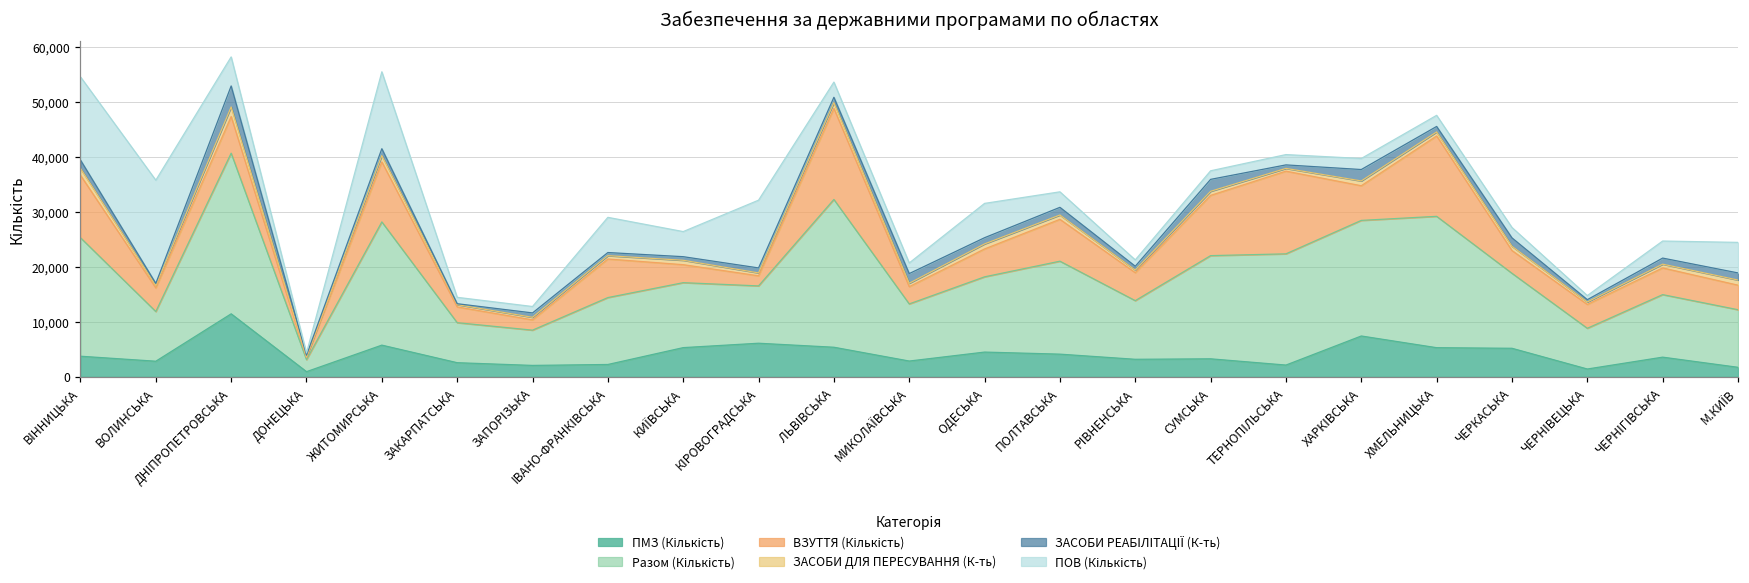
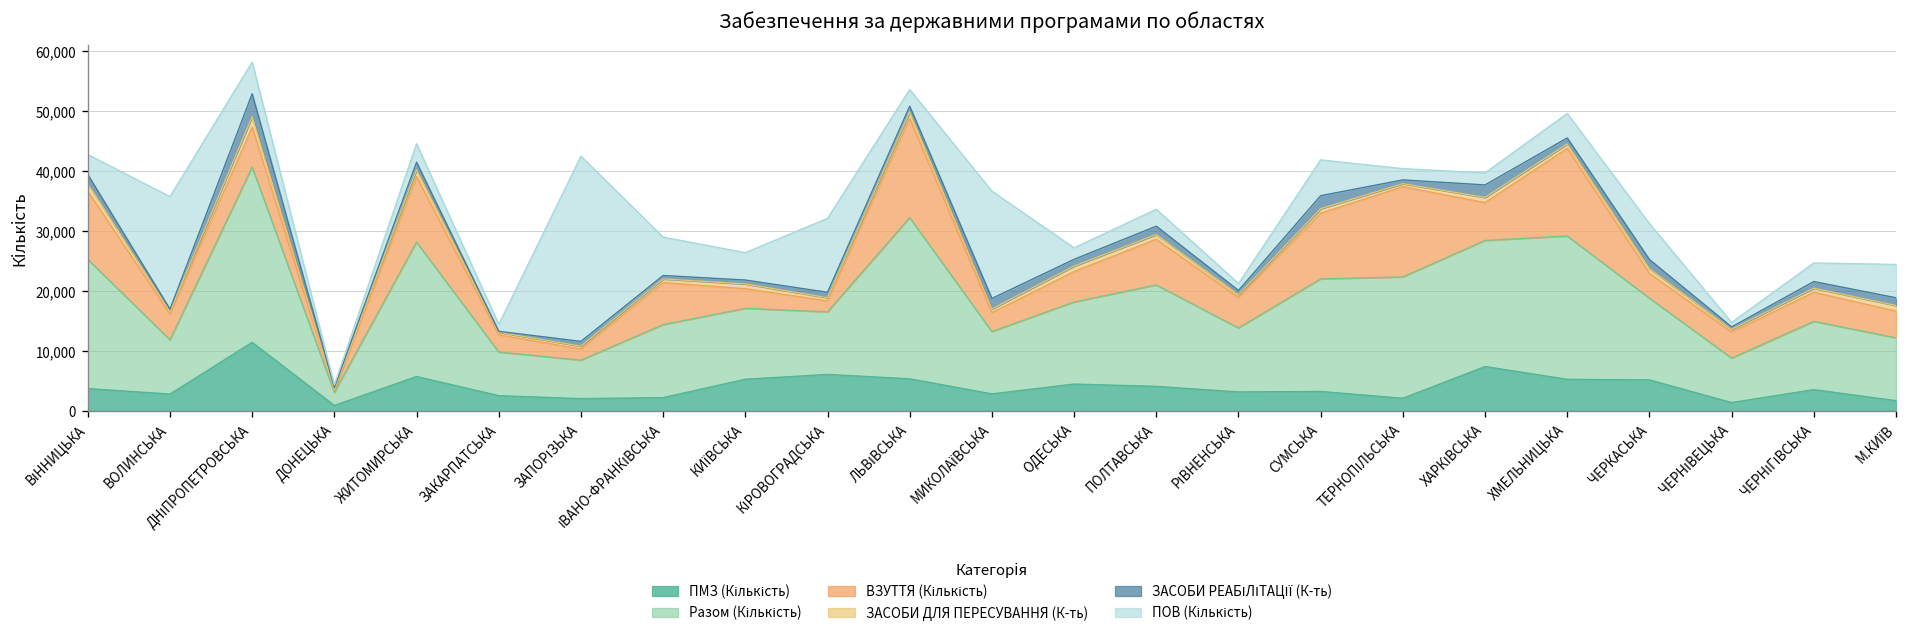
ПОВ (Кількість), ВІННИЦЬКА: 15,000 -> 3,000
ПОВ (Кількість), ЖИТОМИРСЬКА: 14,000 -> 3,000
ПОВ (Кількість), ЗАПОРІЗЬКА: 1,000 -> 31,000
ПОВ (Кількість), МИКОЛАЇВСЬКА: 2,000 -> 18,000
ПОВ (Кількість), ОДЕСЬКА: 6,000 -> 2,000
ПОВ (Кількість), СУМСЬКА: 2,000 -> 6,000
ПОВ (Кількість), ХМЕЛЬНИЦЬКА: 2,000 -> 4,000
ПОВ (Кількість), ЧЕРКАСЬКА: 2,000 -> 6,000
